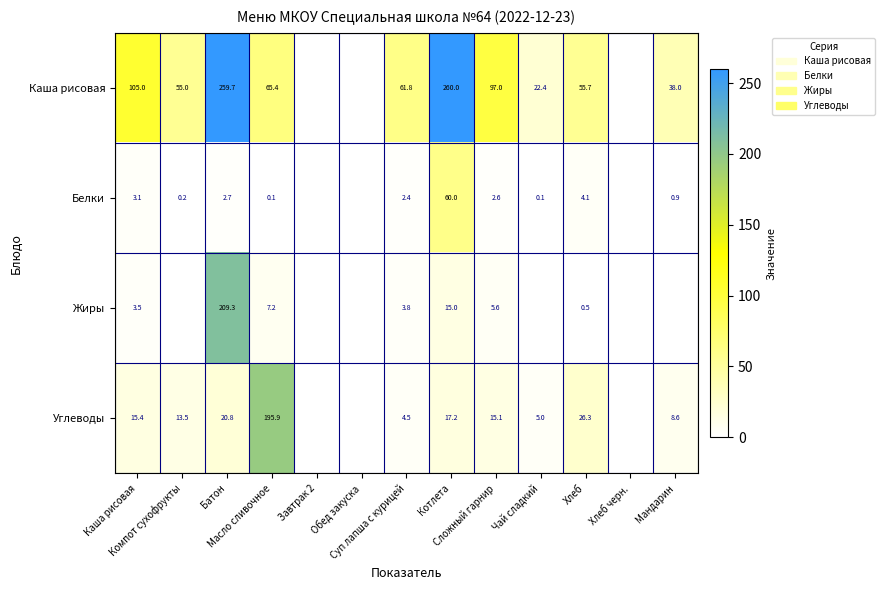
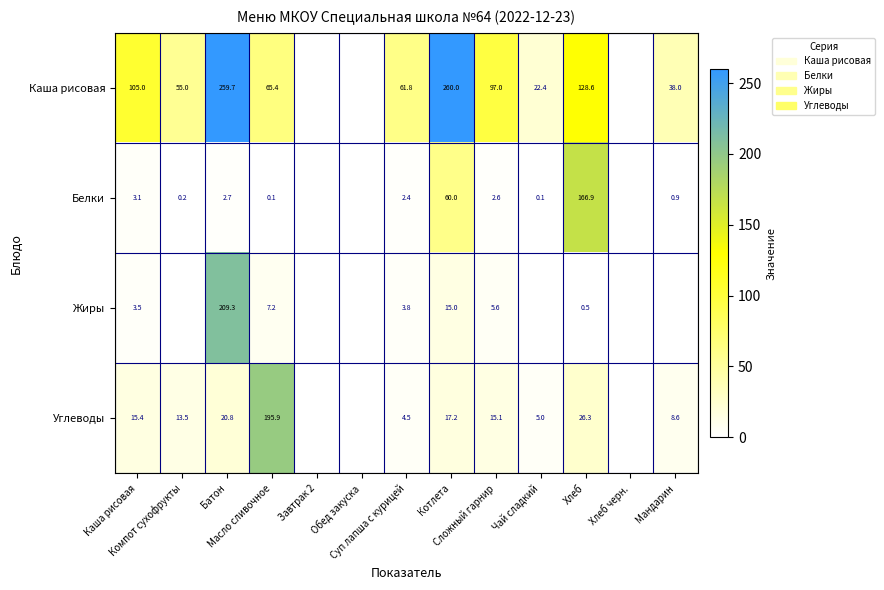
Каша рисовая, Хлеб: 55.7 -> 128.6
Белки, Хлеб: 4.1 -> 166.9
